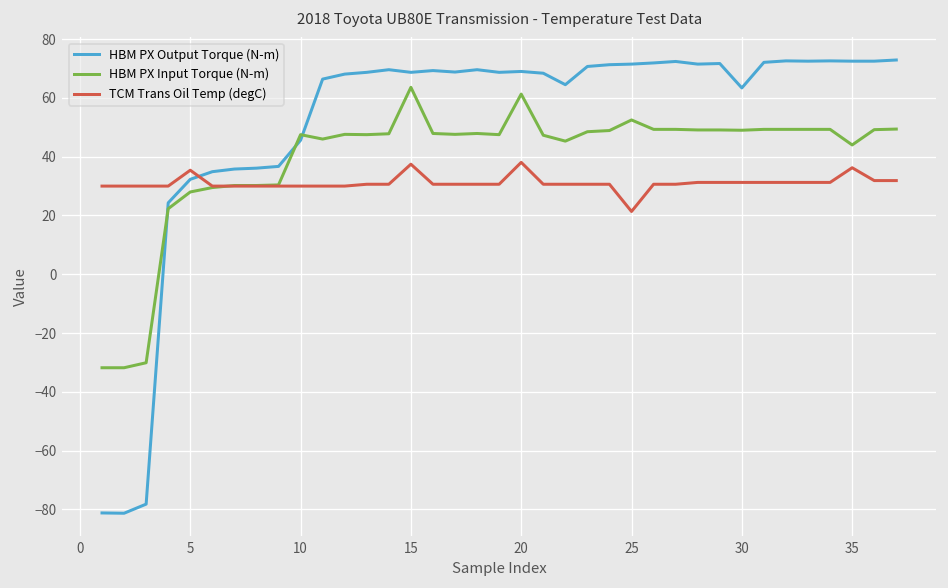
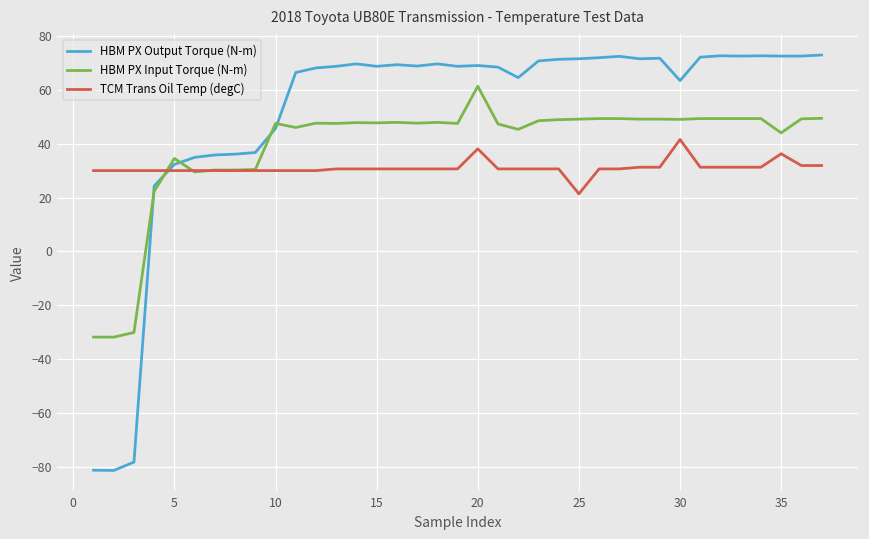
HBM PX Input Torque (N-m), 5: 28 -> 35
TCM Trans Oil Temp (degC), 5: 35 -> 30
HBM PX Input Torque (N-m), 15: 64 -> 48
TCM Trans Oil Temp (degC), 15: 37 -> 31
HBM PX Input Torque (N-m), 25: 53 -> 49
TCM Trans Oil Temp (degC), 30: 31 -> 42
